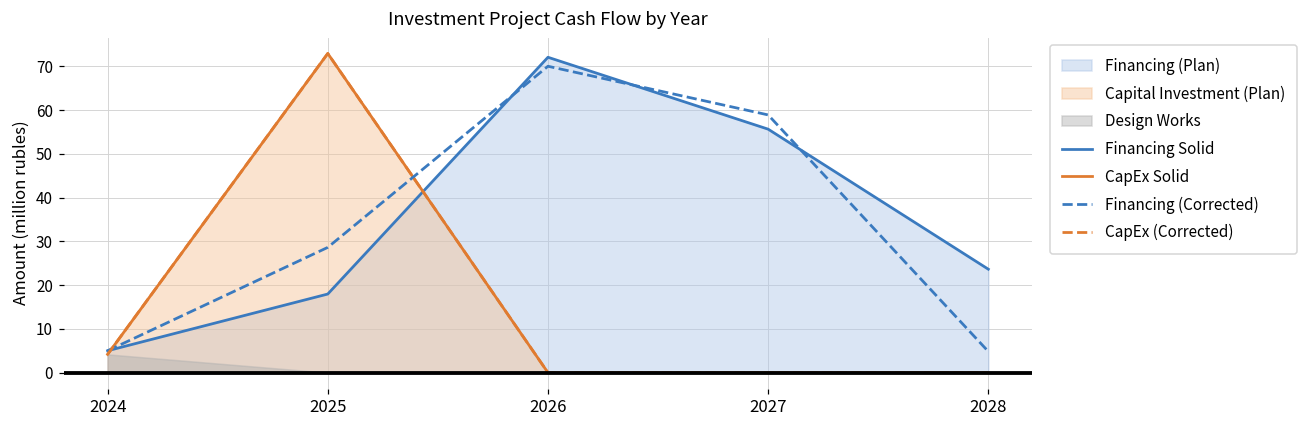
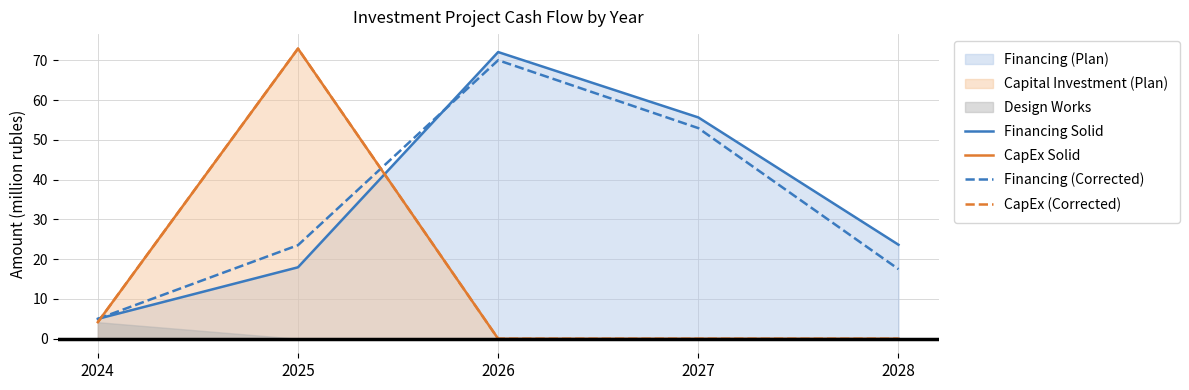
Financing (Corrected), 2025: 29 -> 24
Financing (Corrected), 2027: 59 -> 53
Financing (Corrected), 2028: 5 -> 18
